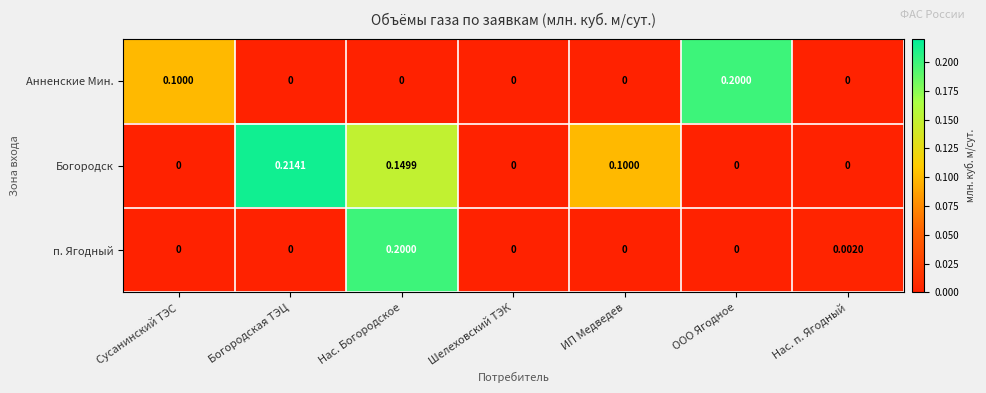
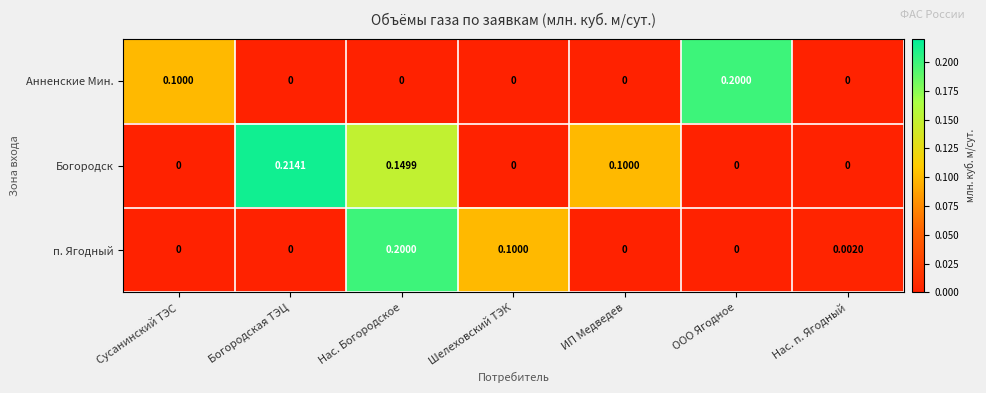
п. Ягодный, Шелеховский ТЭК: 0 -> 0.1000
